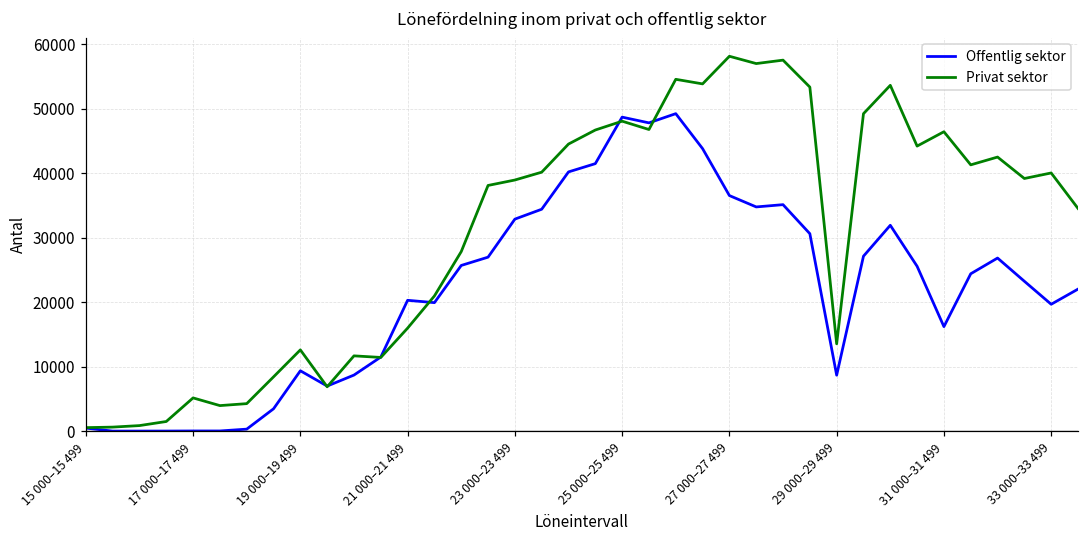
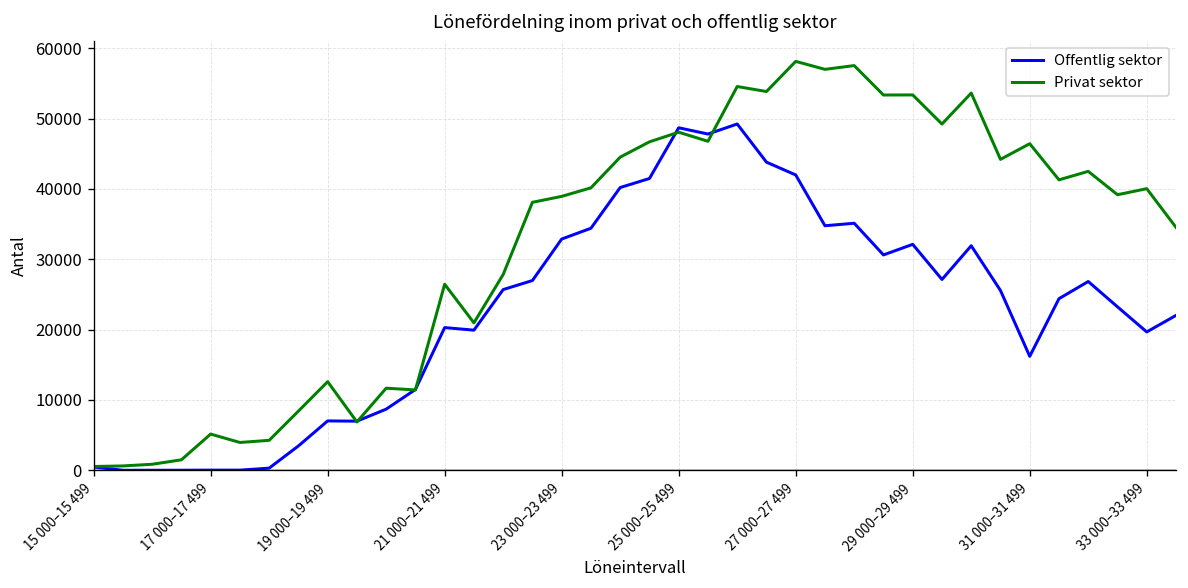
Offentlig sektor, 19 000–19 499: 9000 -> 7000
Privat sektor, 21 000–21 499: 16000 -> 26000
Offentlig sektor, 27 000–27 499: 37000 -> 42000
Offentlig sektor, 29 000–29 499: 9000 -> 32000
Privat sektor, 29 000–29 499: 14000 -> 53000
